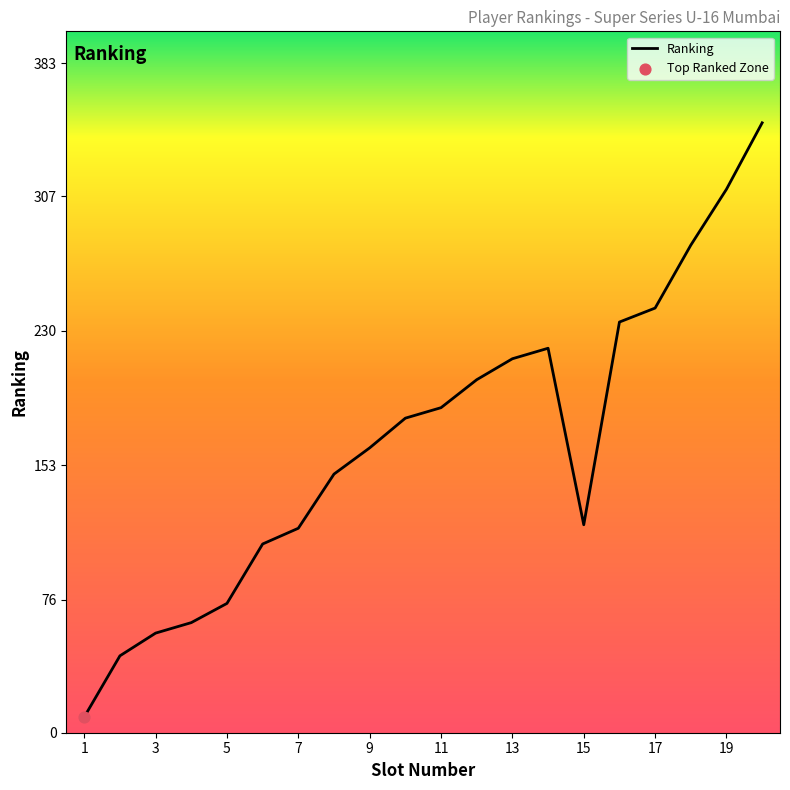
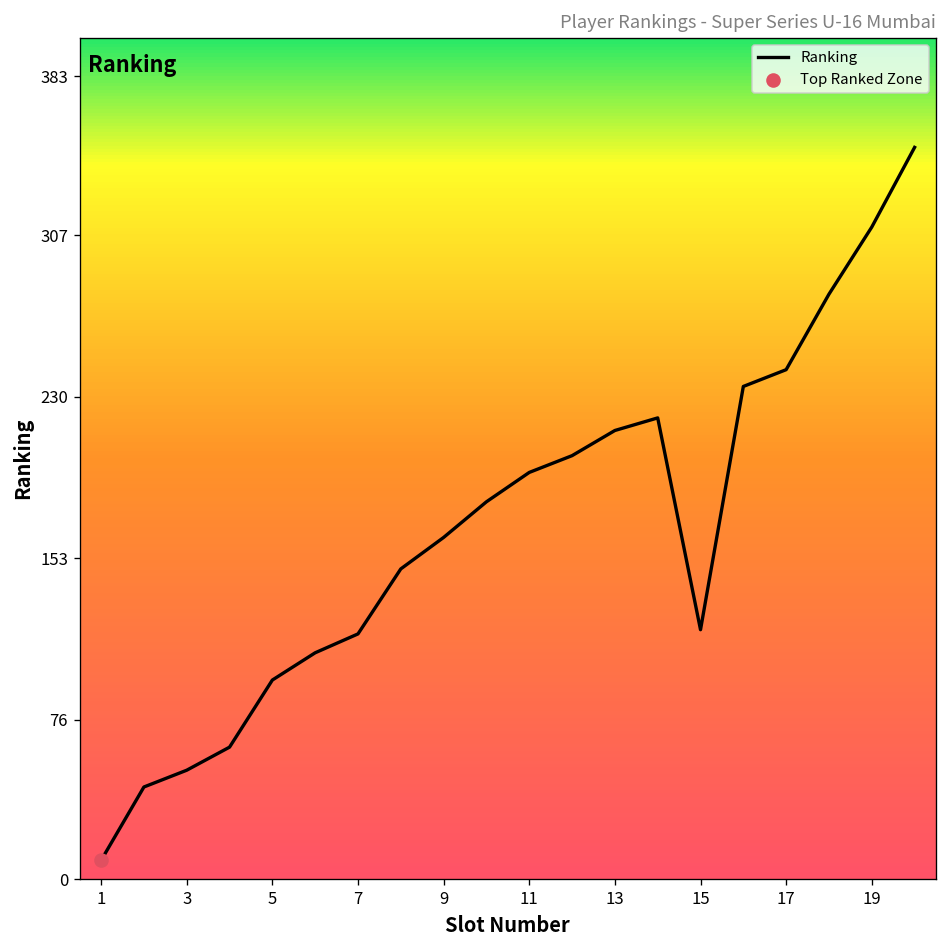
Ranking, 3: 57 -> 52
Ranking, 5: 74 -> 95
Ranking, 11: 186 -> 194
